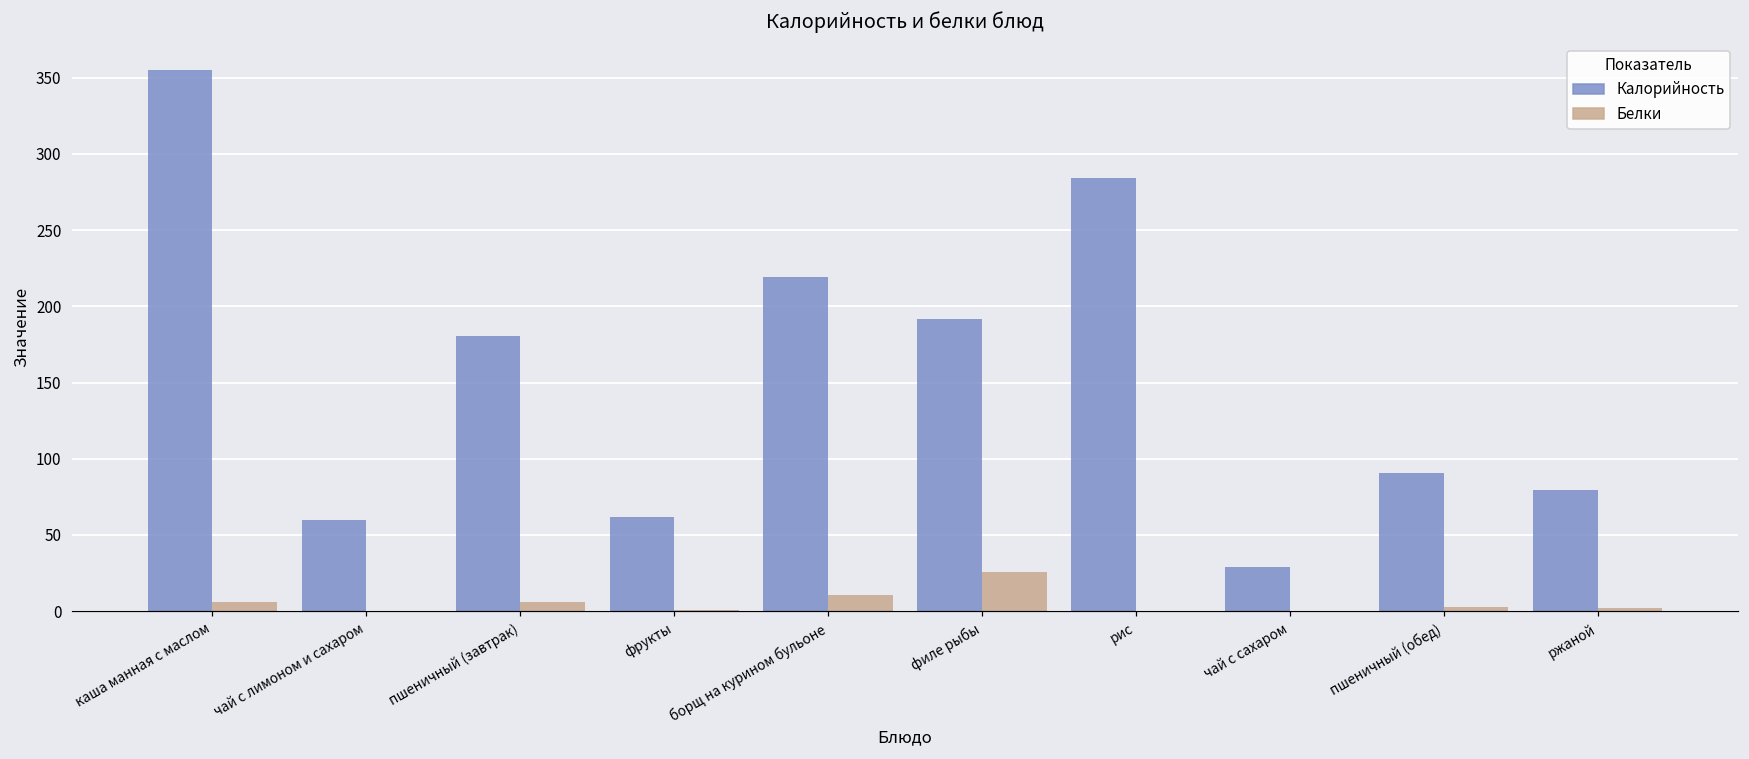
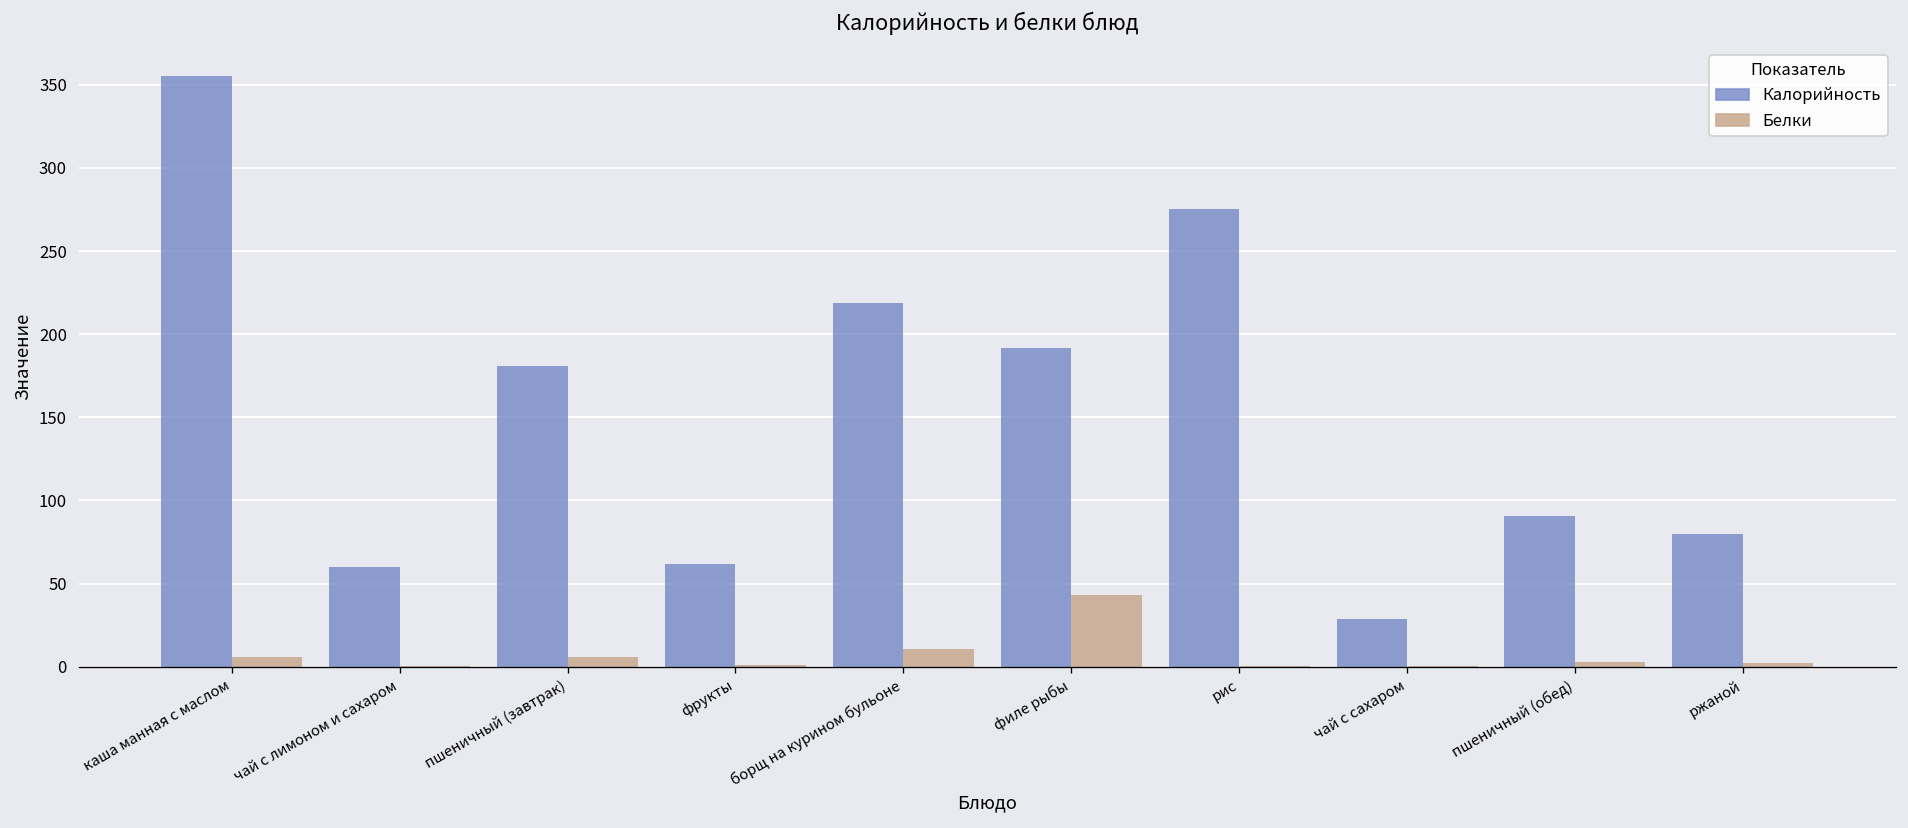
Белки, филе рыбы: 26 -> 43
Калорийность, рис: 284 -> 275
